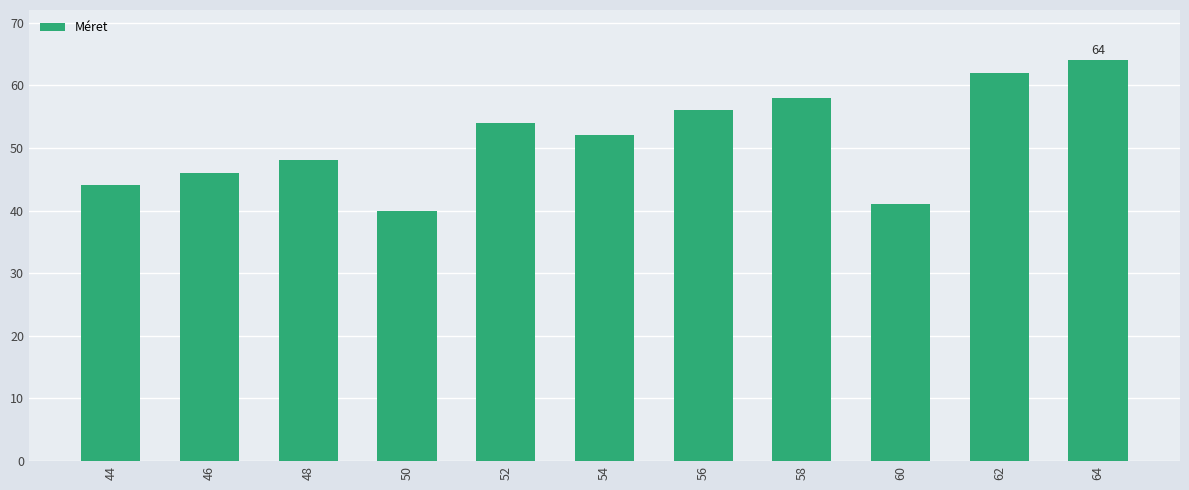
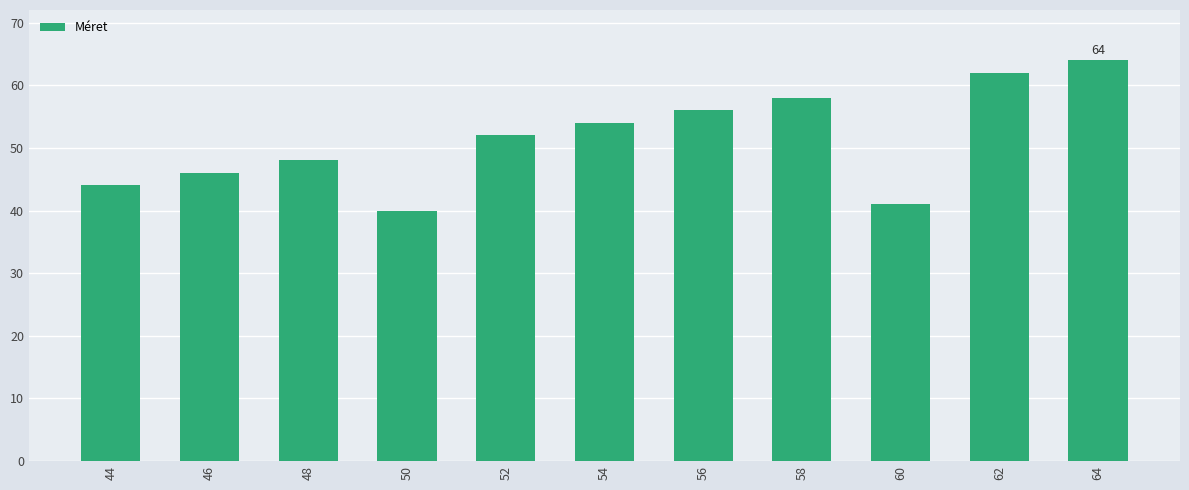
52: 54 -> 52
54: 52 -> 54
